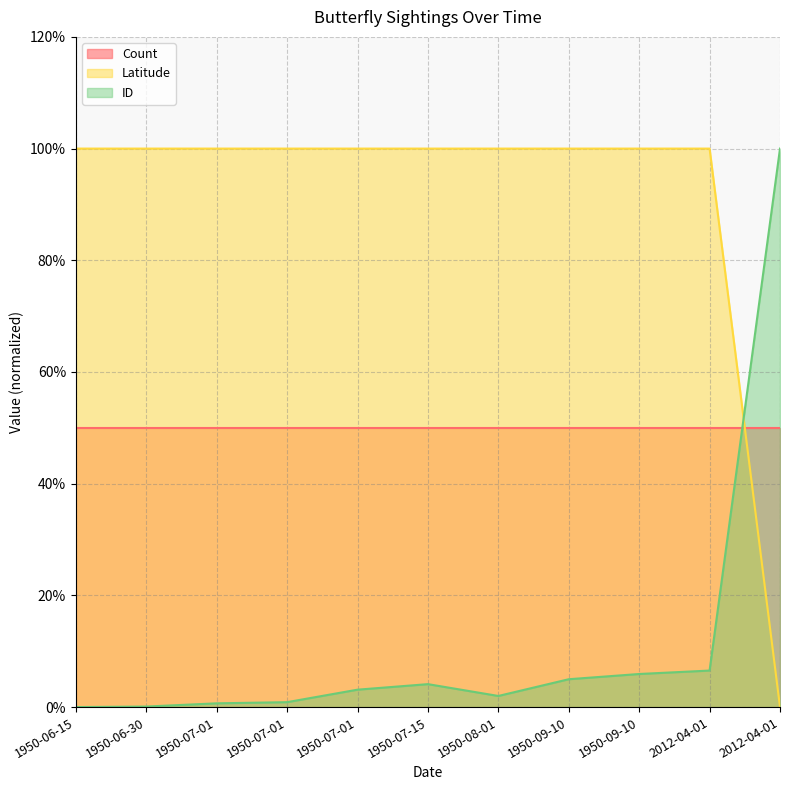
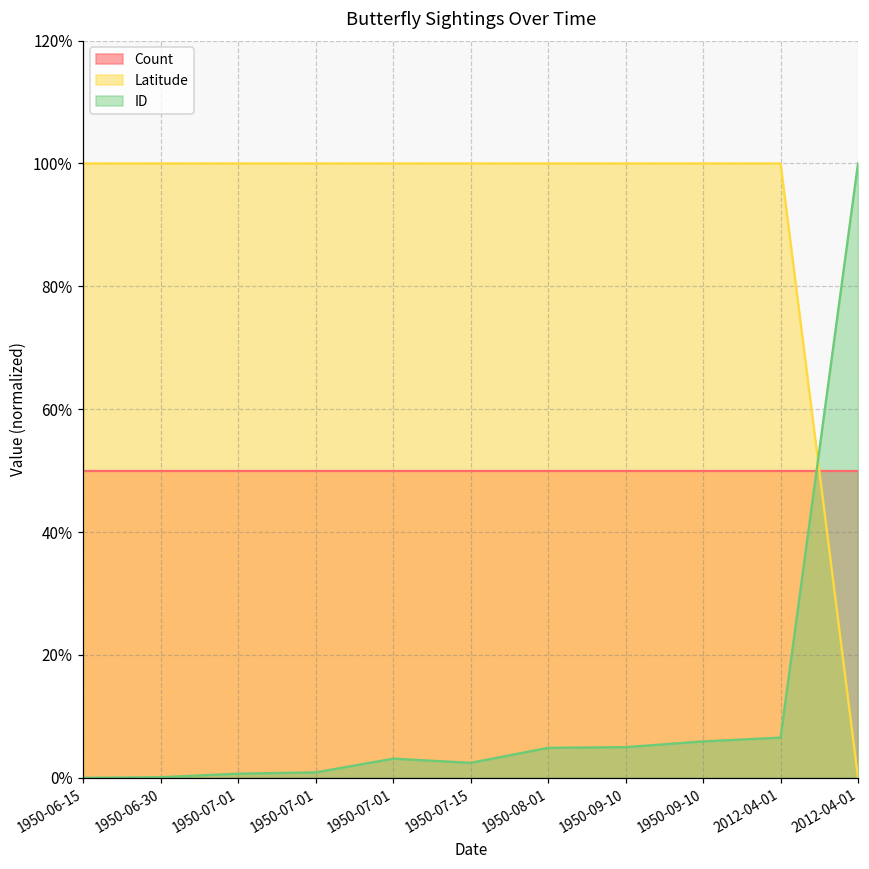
ID, 1950-07-15: 4% -> 2%
ID, 1950-08-01: 2% -> 5%
